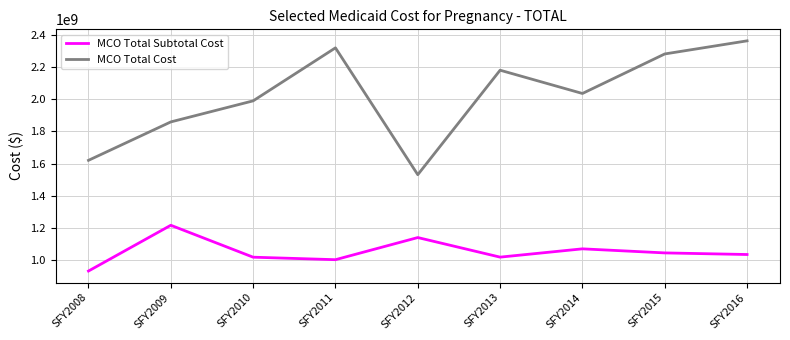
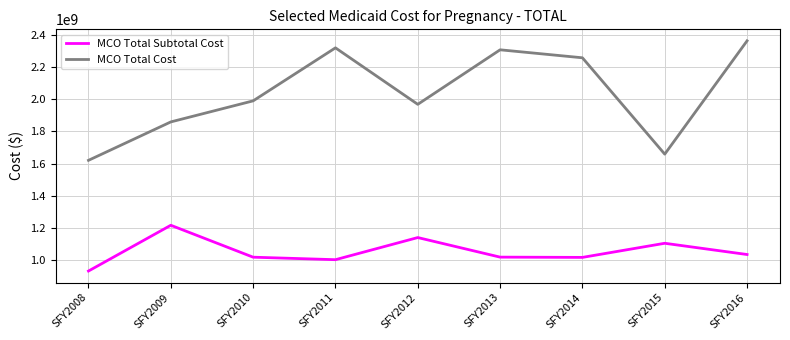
MCO Total Cost, SFY2012: 1530000000 -> 1970000000
MCO Total Cost, SFY2013: 2180000000 -> 2310000000
MCO Total Subtotal Cost, SFY2014: 1070000000 -> 1020000000
MCO Total Cost, SFY2014: 2040000000 -> 2260000000
MCO Total Subtotal Cost, SFY2015: 1040000000 -> 1100000000
MCO Total Cost, SFY2015: 2280000000 -> 1660000000
